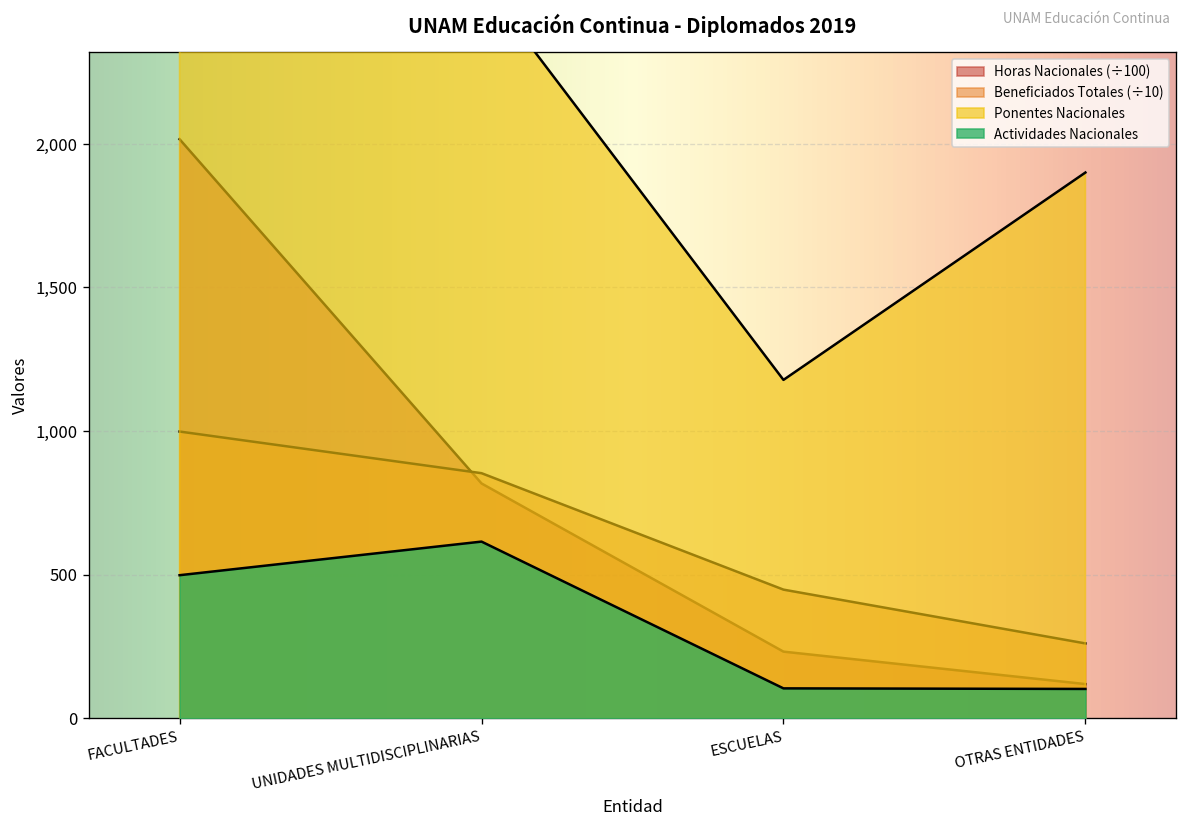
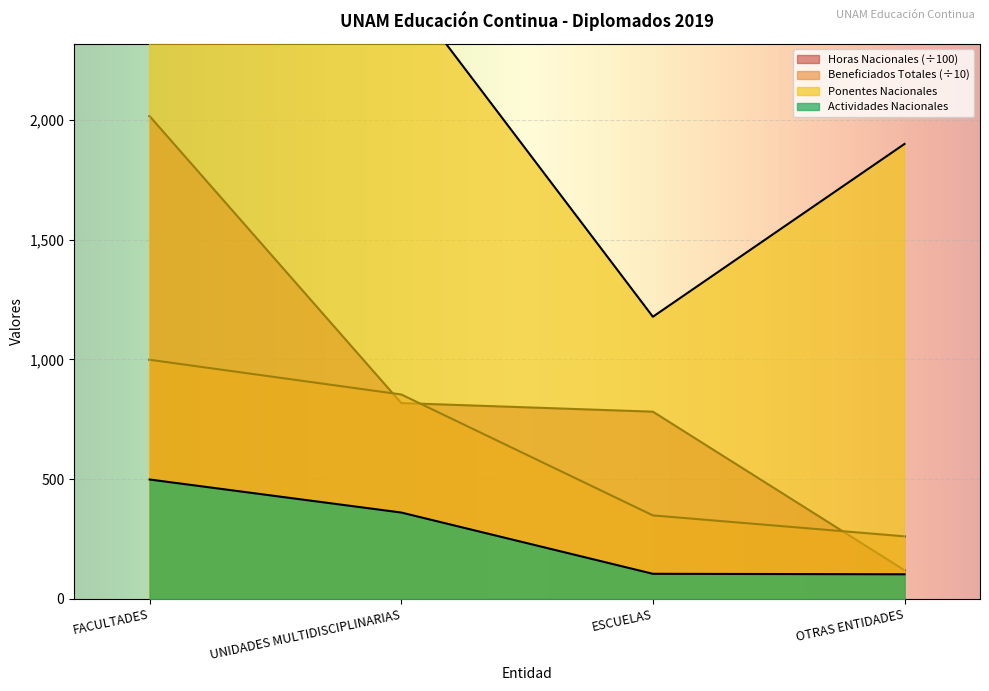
Actividades Nacionales, UNIDADES MULTIDISCIPLINARIAS: 620 -> 360
Horas Nacionales (÷100), ESCUELAS: 230 -> 780
Beneficiados Totales (÷10), ESCUELAS: 450 -> 350
